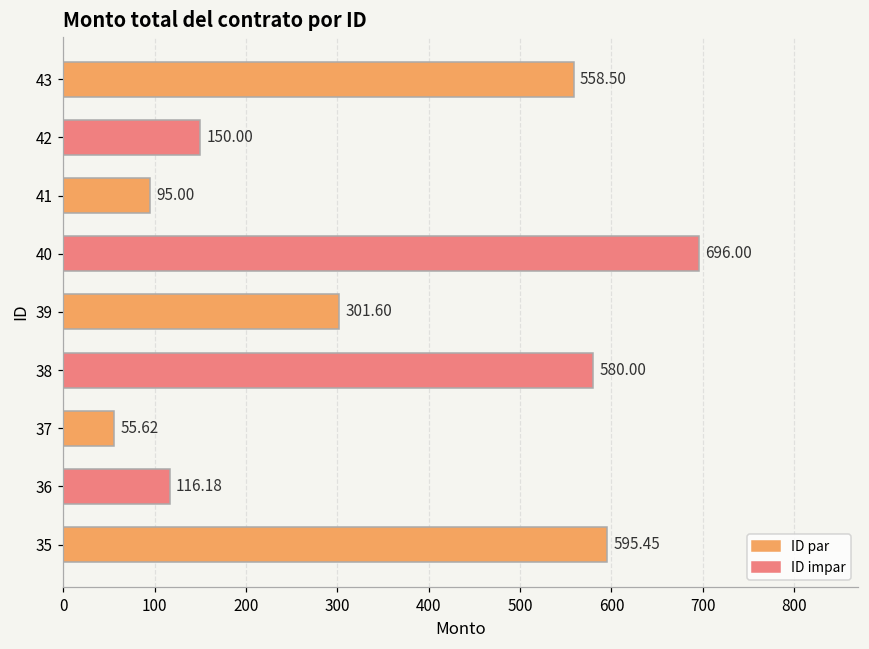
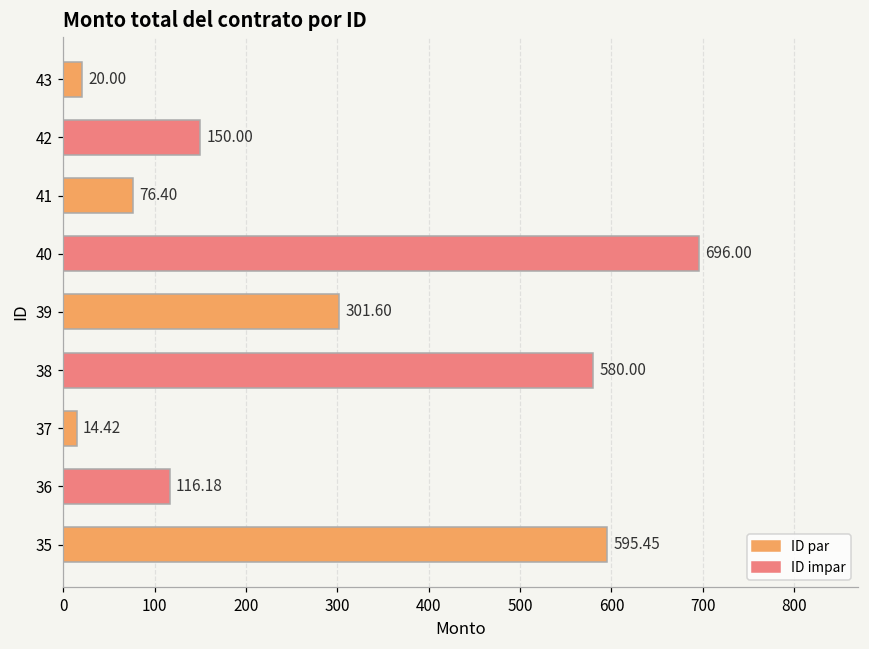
43: 558.50 -> 20.00
41: 95.00 -> 76.40
37: 55.62 -> 14.42
